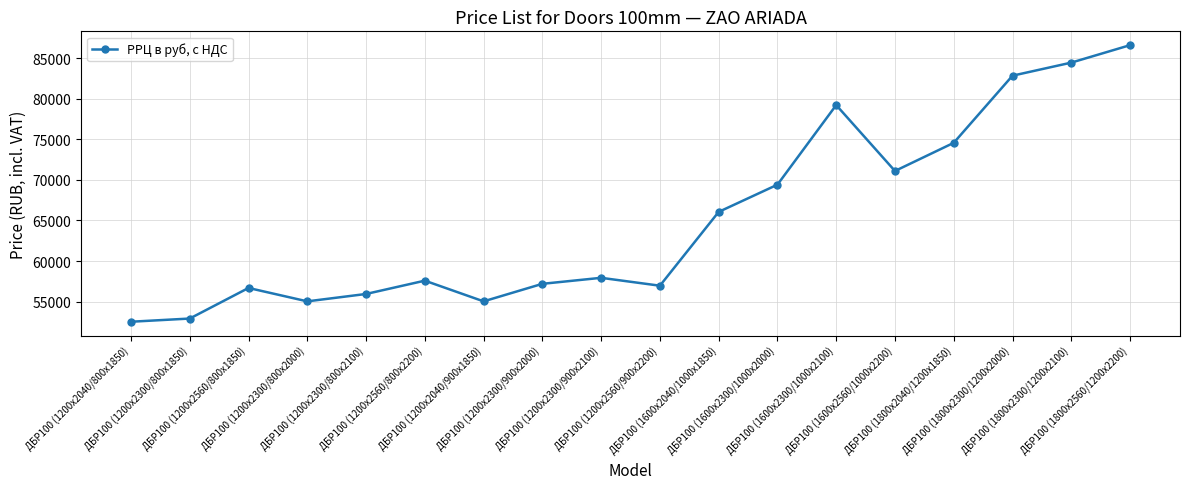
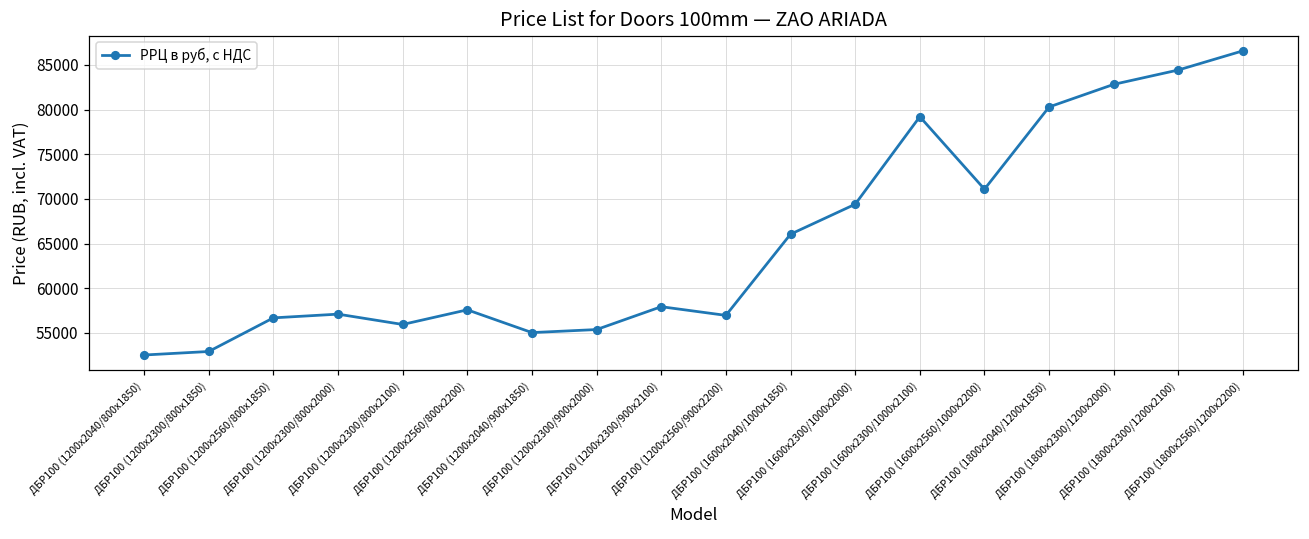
ДБР100 (1200х2300/800х2000): 55000 -> 57000
ДБР100 (1200х2300/900х2000): 57000 -> 55000
ДБР100 (1800х2040/1200х1850): 75000 -> 80000
